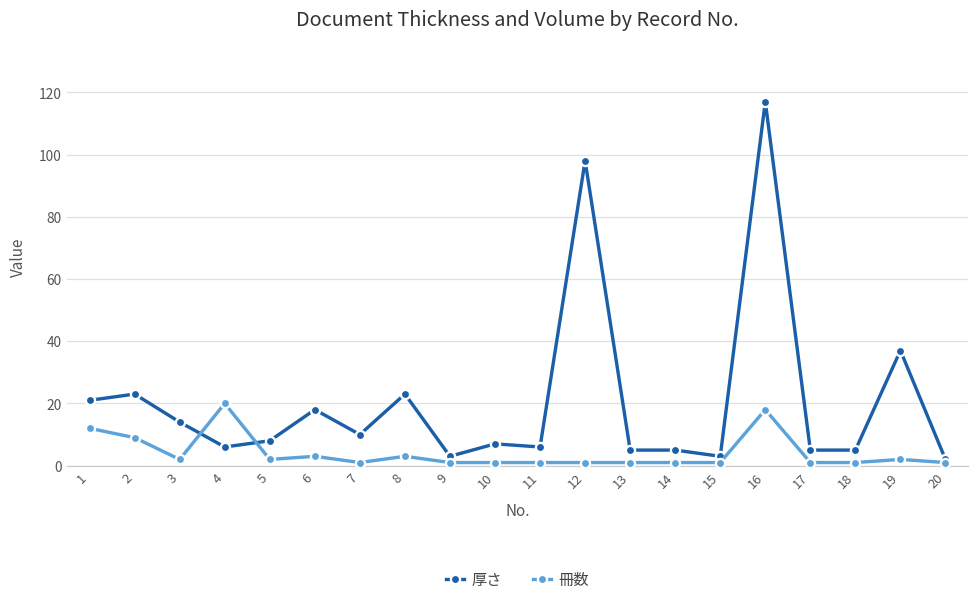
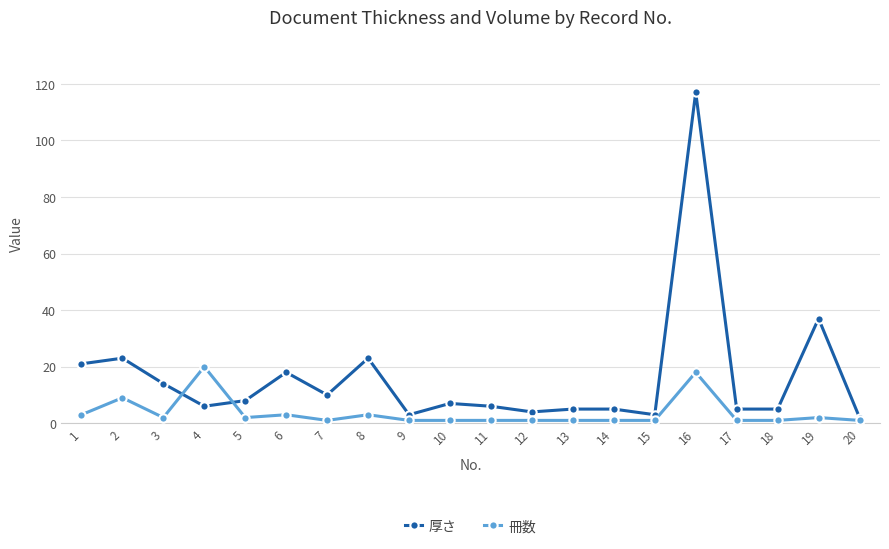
冊数, 1: 12 -> 3
厚さ, 12: 98 -> 4
